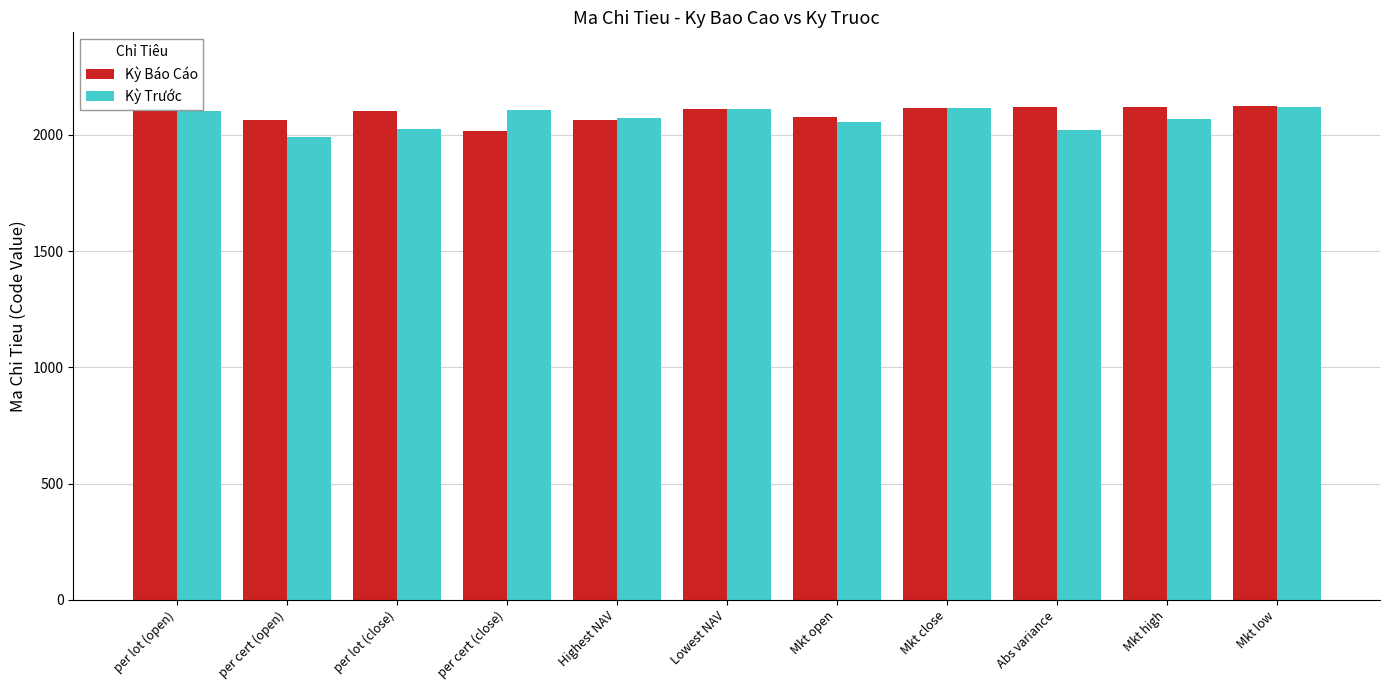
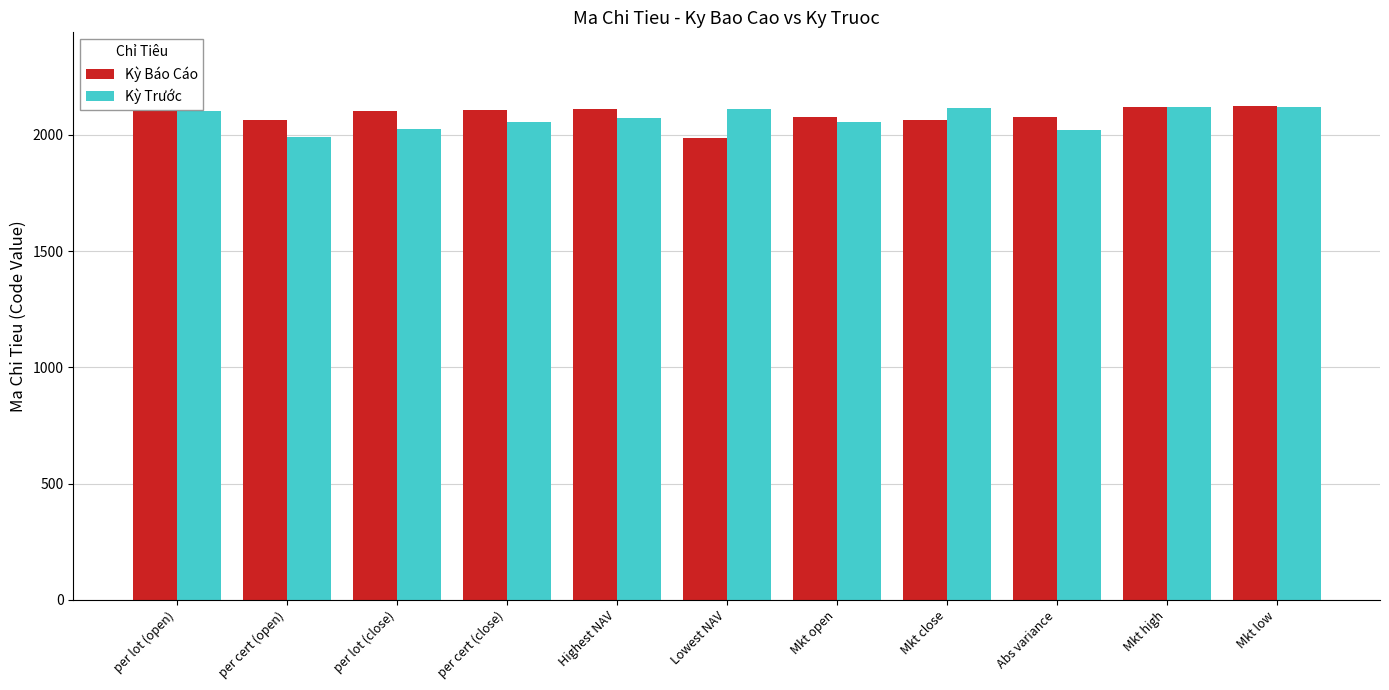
Kỳ Báo Cáo, per cert (close): 2020 -> 2110
Kỳ Trước, per cert (close): 2110 -> 2060
Kỳ Báo Cáo, Highest NAV: 2070 -> 2110
Kỳ Báo Cáo, Lowest NAV: 2110 -> 1990
Kỳ Báo Cáo, Mkt close: 2120 -> 2070
Kỳ Báo Cáo, Abs variance: 2120 -> 2080
Kỳ Trước, Mkt high: 2070 -> 2120
